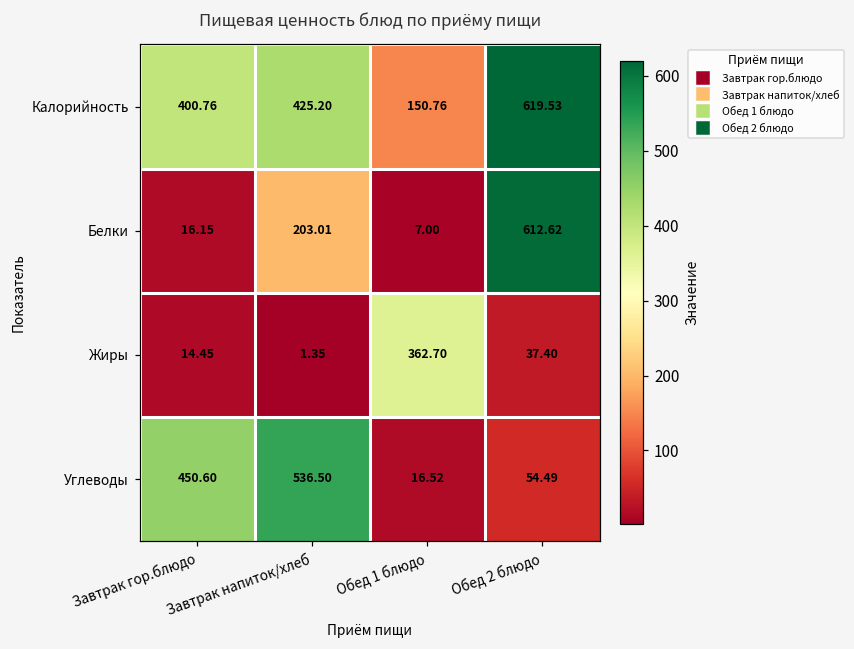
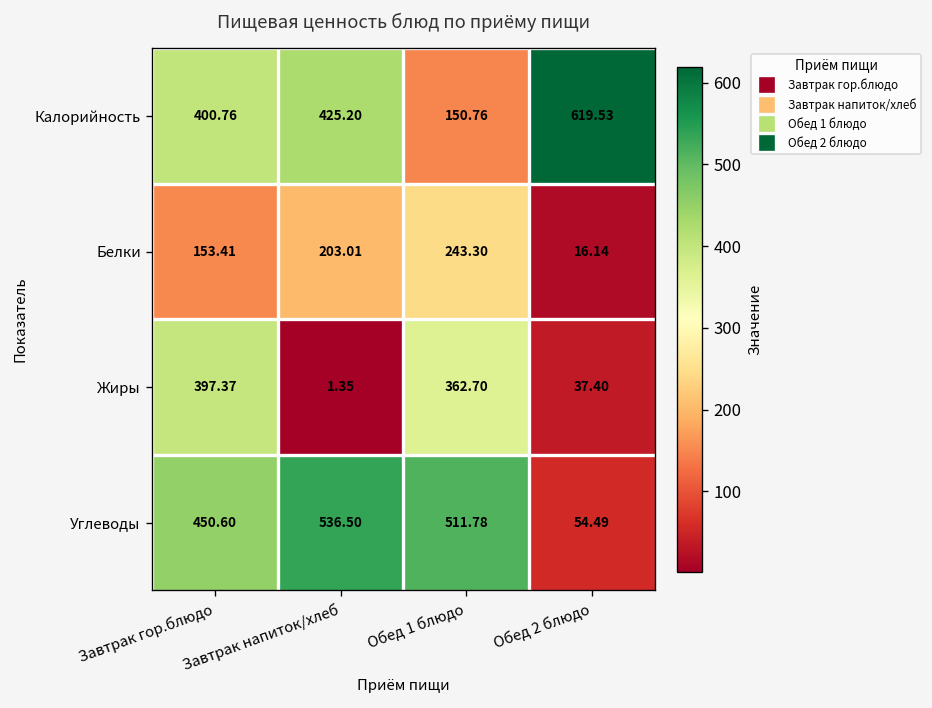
Белки, Завтрак гор.блюдо: 16.15 -> 153.41
Белки, Обед 1 блюдо: 7.00 -> 243.30
Белки, Обед 2 блюдо: 612.62 -> 16.14
Жиры, Завтрак гор.блюдо: 14.45 -> 397.37
Углеводы, Обед 1 блюдо: 16.52 -> 511.78
